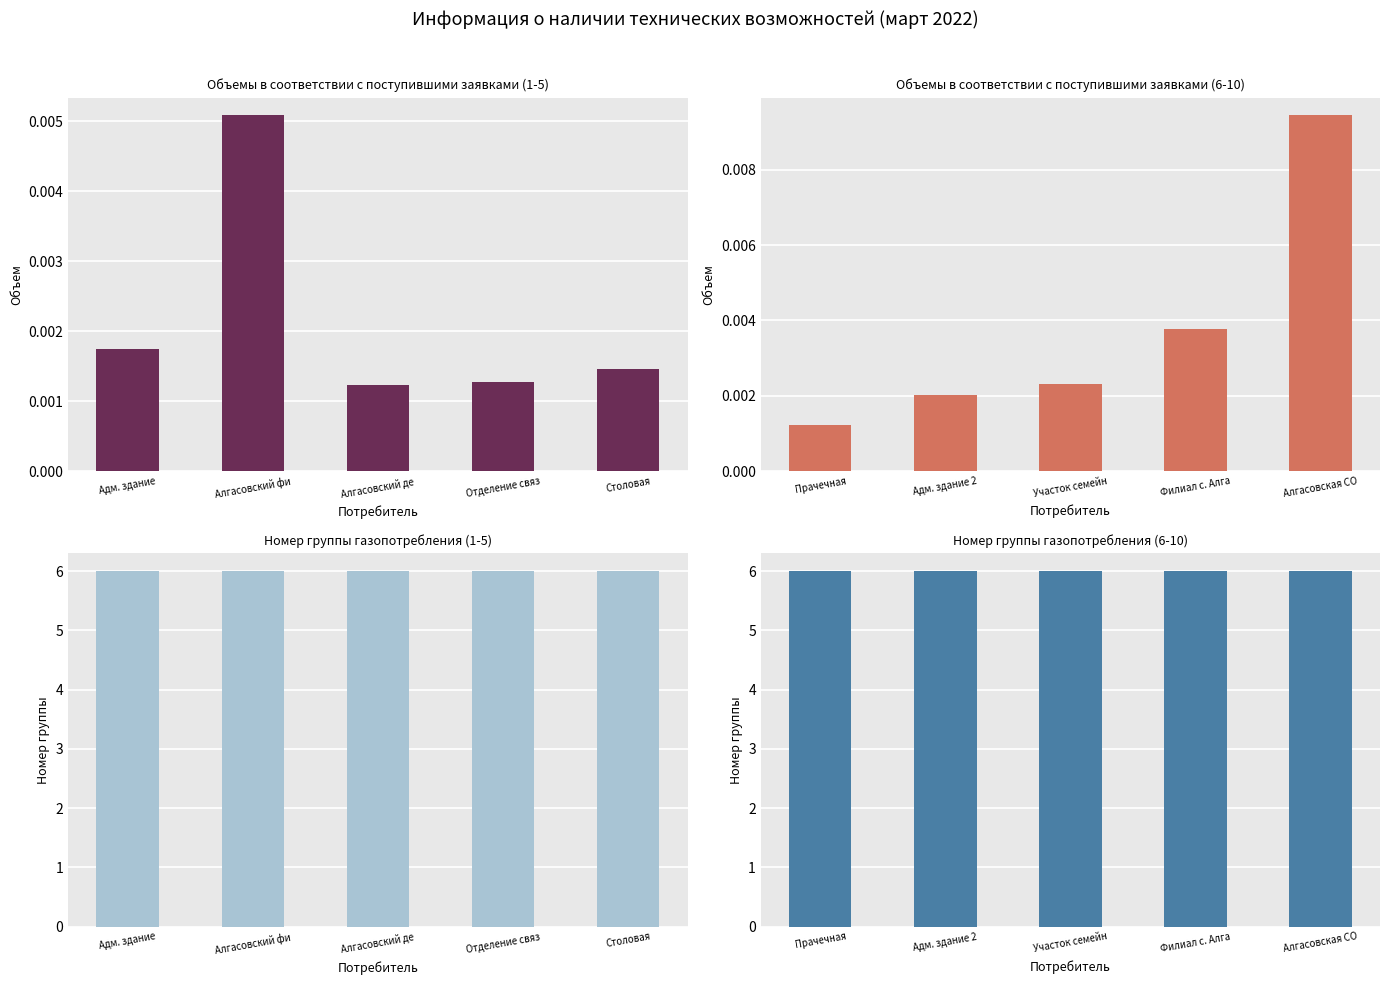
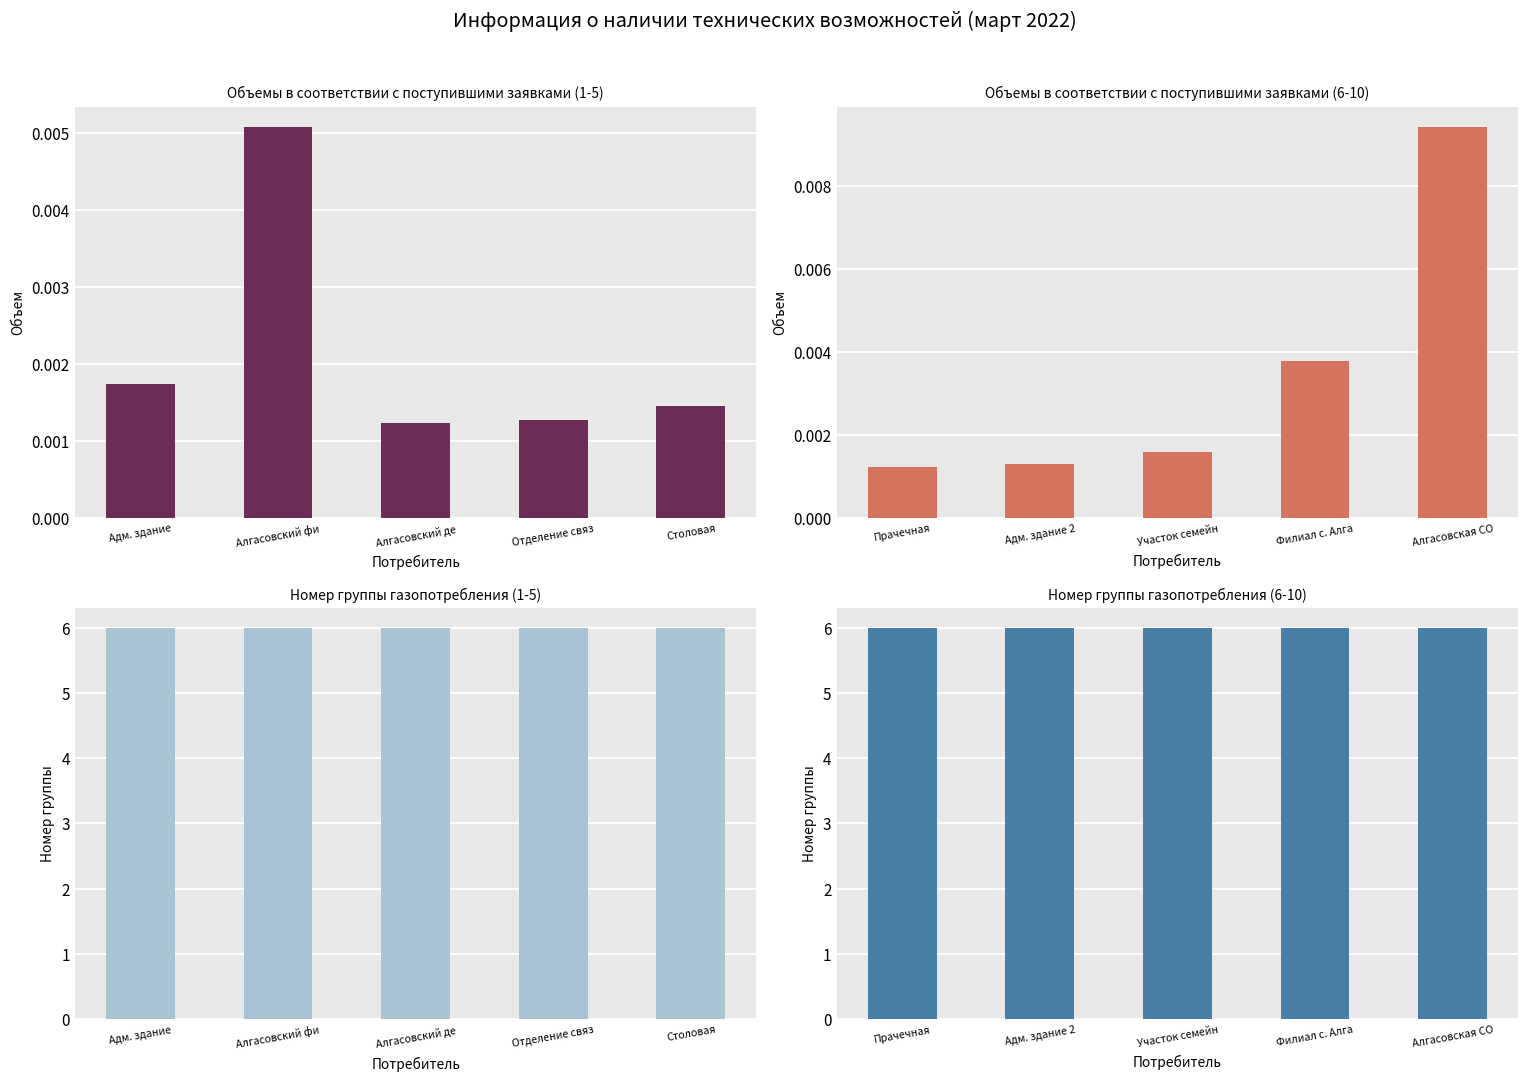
Объемы в соответствии с поступившими заявками (6-10), Адм. здание 2: 0.0020 -> 0.0013
Объемы в соответствии с поступившими заявками (6-10), Участок семейн: 0.0023 -> 0.0016
